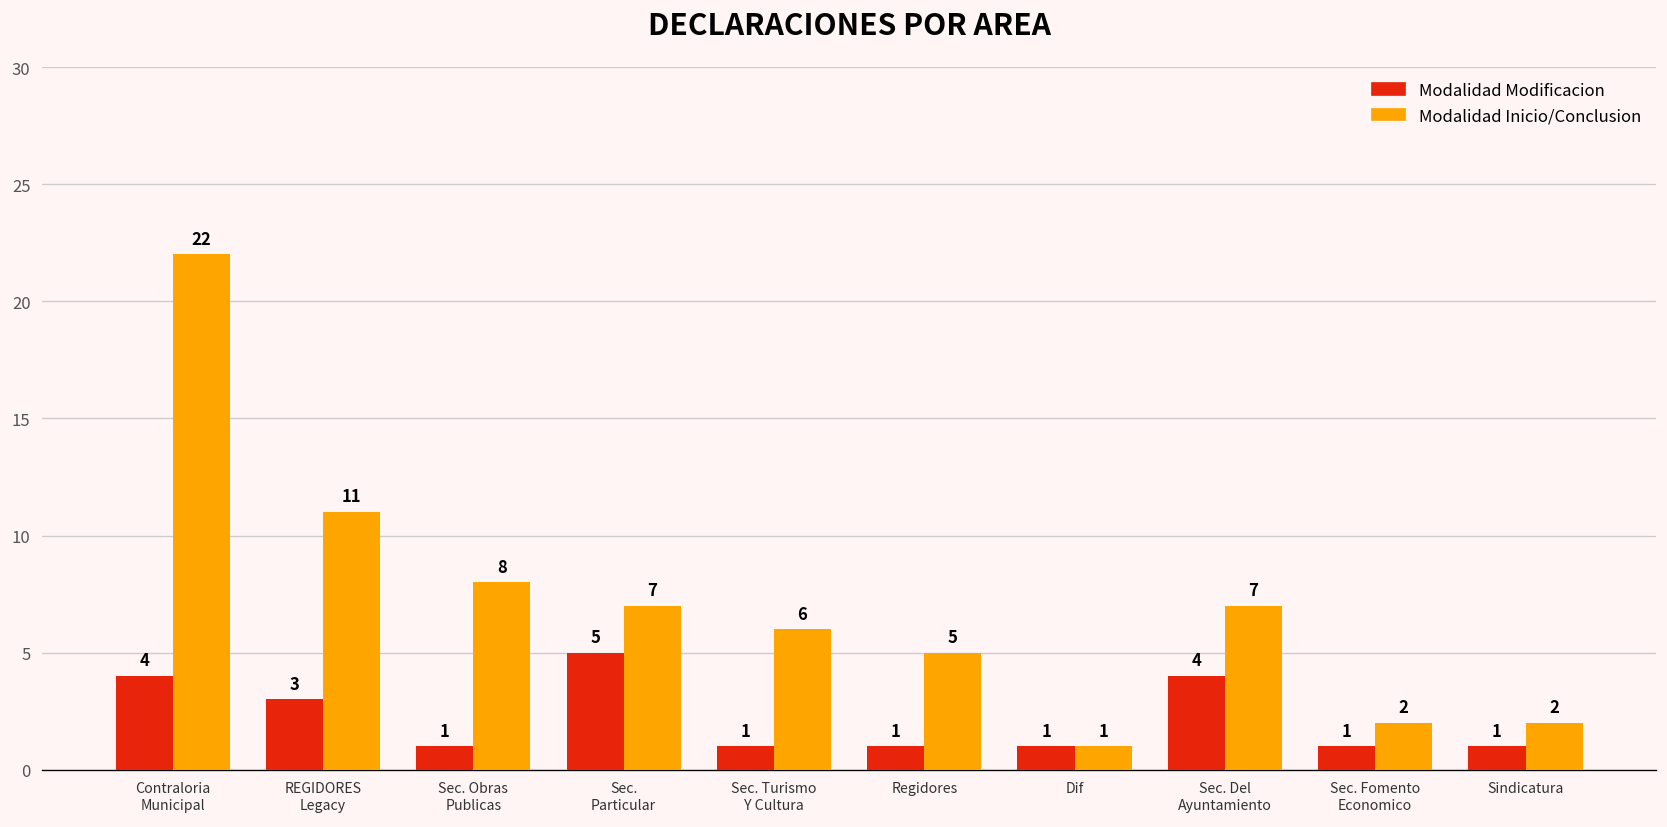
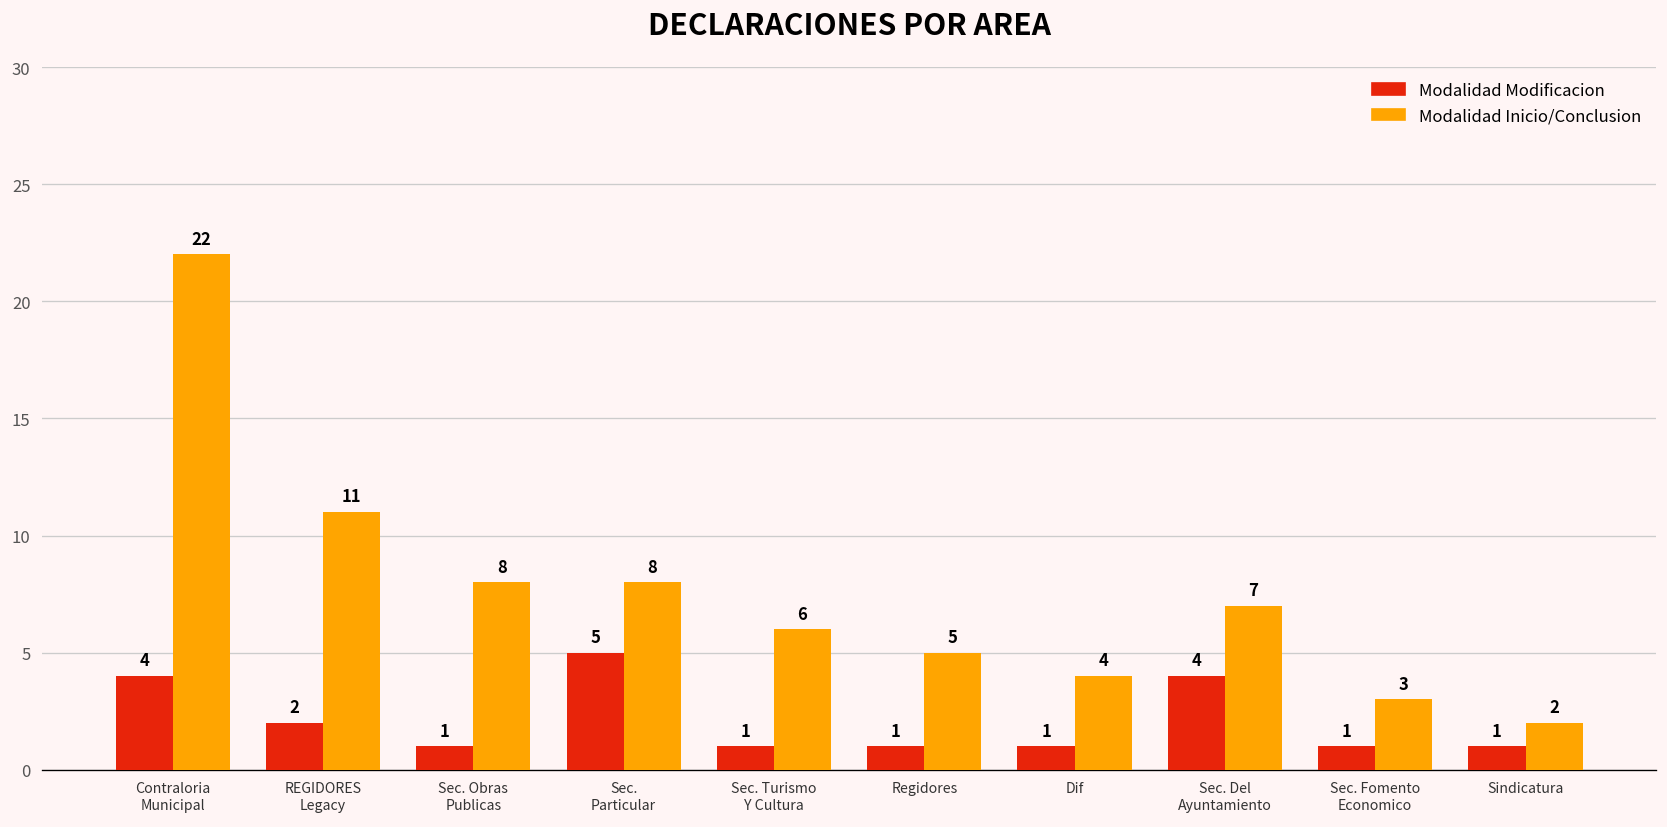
Modalidad Modificacion, REGIDORES Legacy: 3 -> 2
Modalidad Inicio/Conclusion, Sec. Particular: 7 -> 8
Modalidad Inicio/Conclusion, Dif: 1 -> 4
Modalidad Inicio/Conclusion, Sec. Fomento Economico: 2 -> 3
